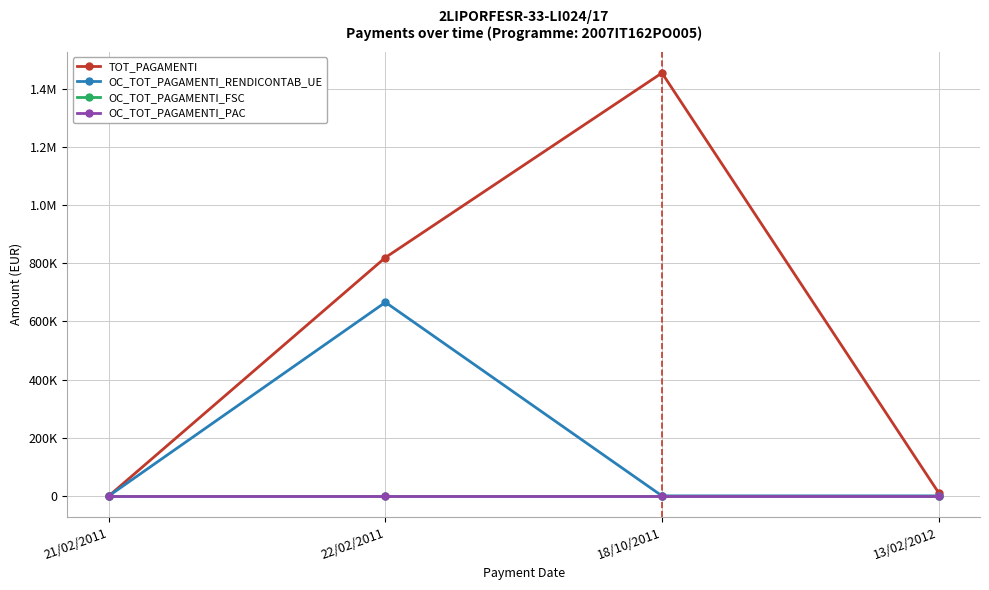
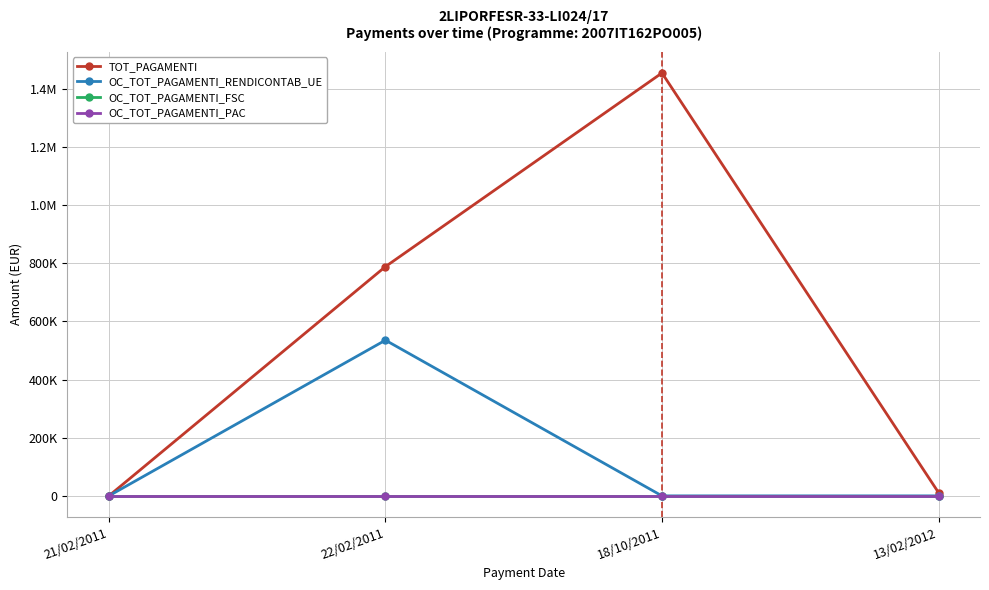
TOT_PAGAMENTI, 22/02/2011: 820000 -> 790000
OC_TOT_PAGAMENTI_RENDICONTAB_UE, 22/02/2011: 670000 -> 540000
